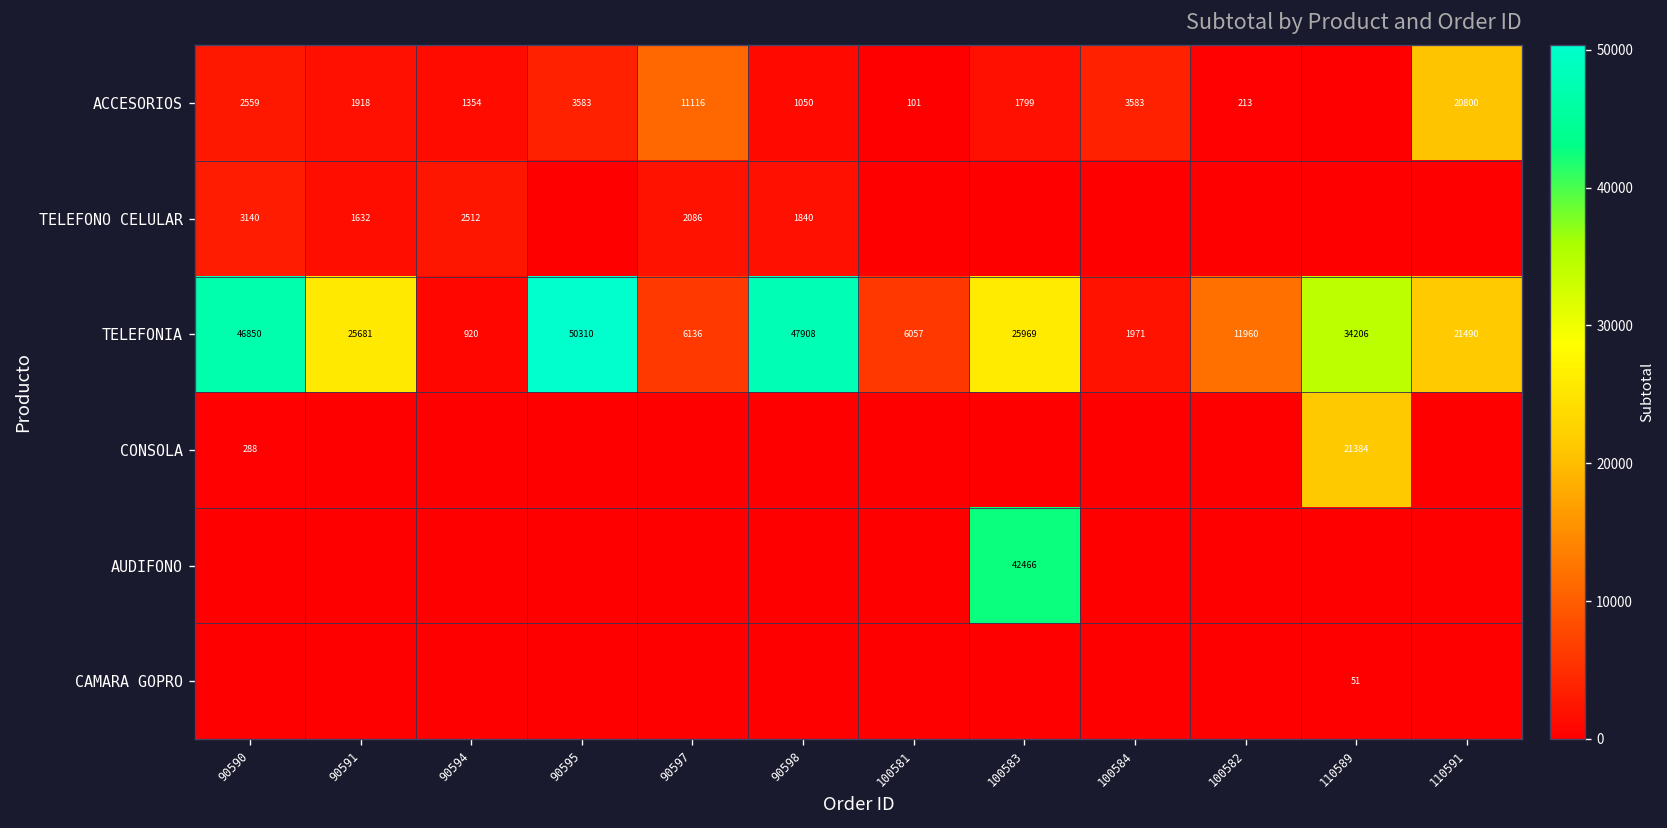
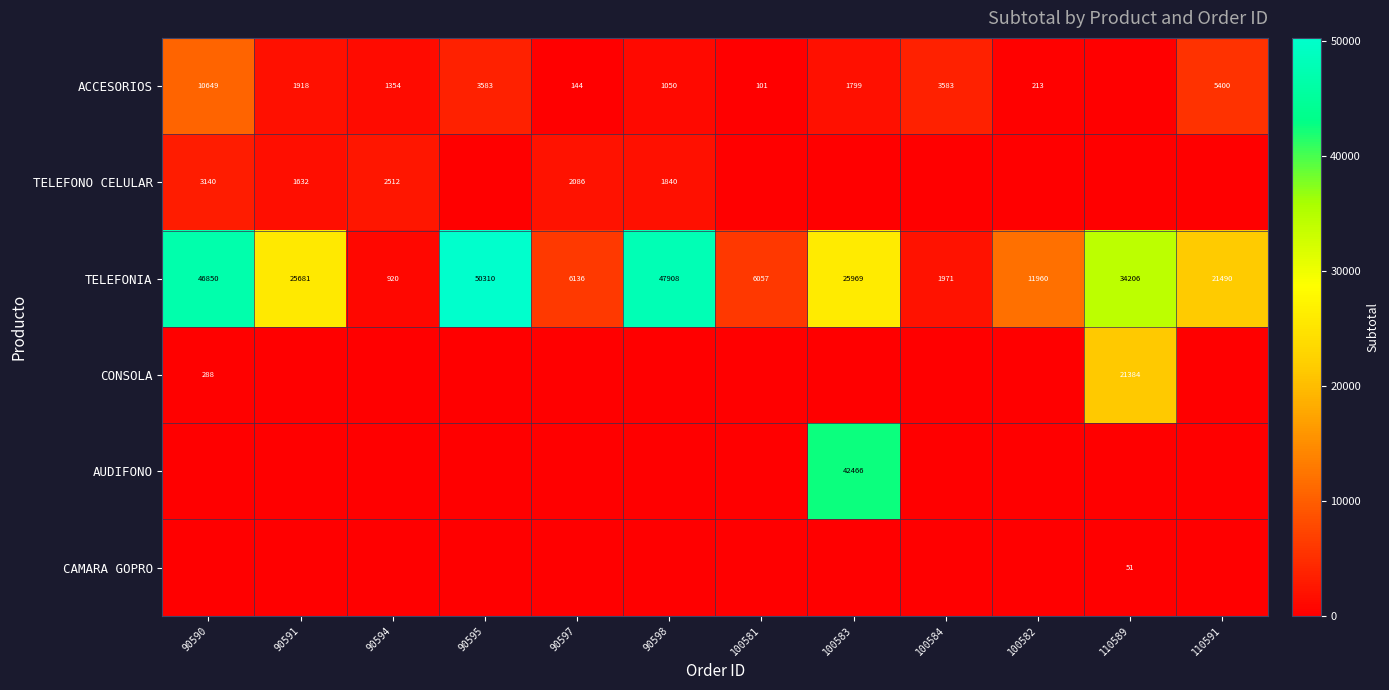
ACCESORIOS, 90590: 2559 -> 10649
ACCESORIOS, 90597: 11116 -> 144
ACCESORIOS, 110591: 20800 -> 5400
